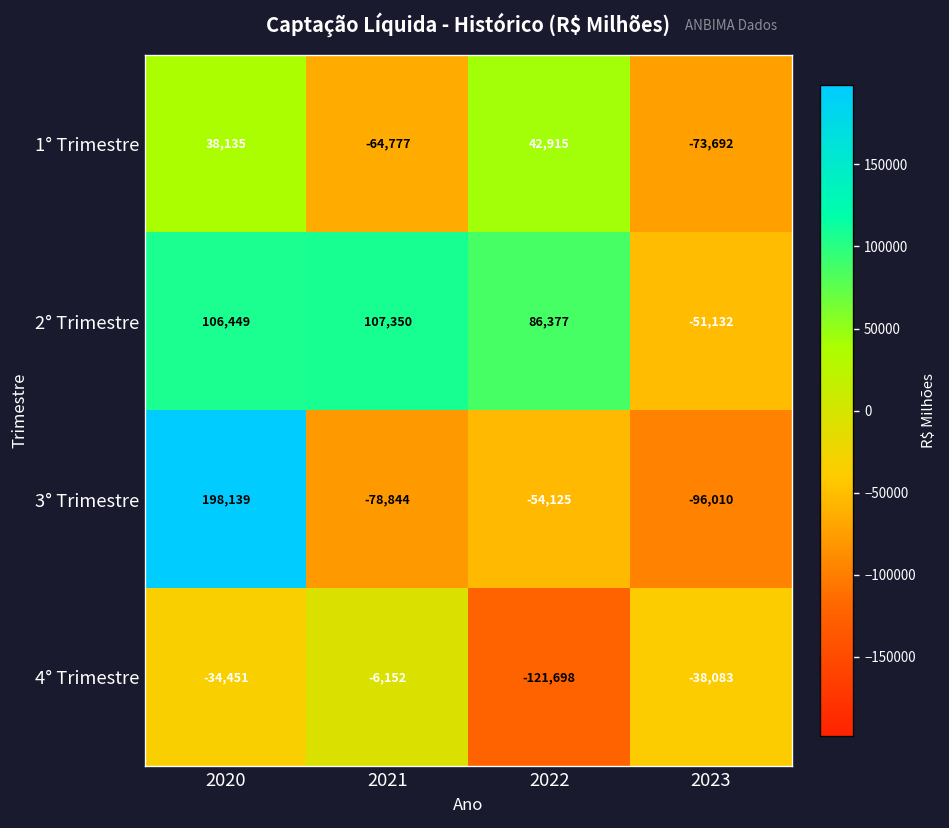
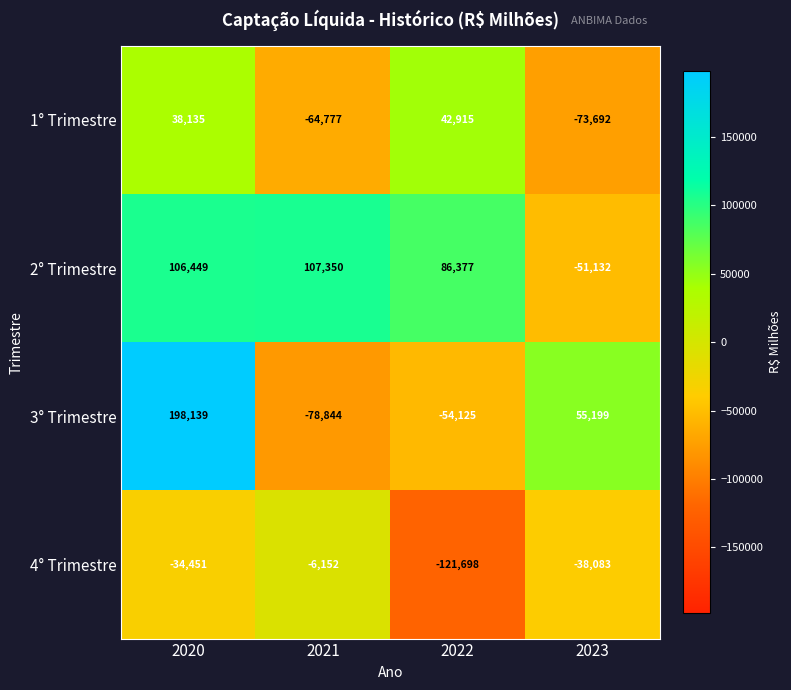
3° Trimestre, 2023: -96,010 -> 55,199
